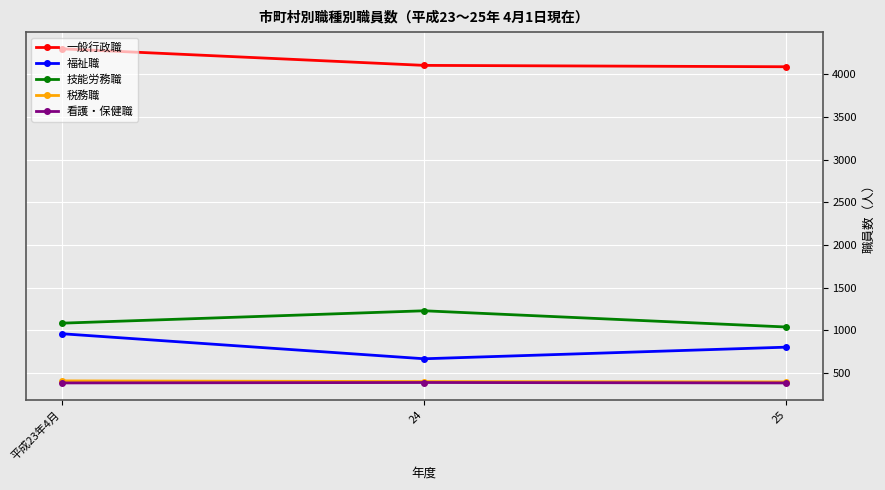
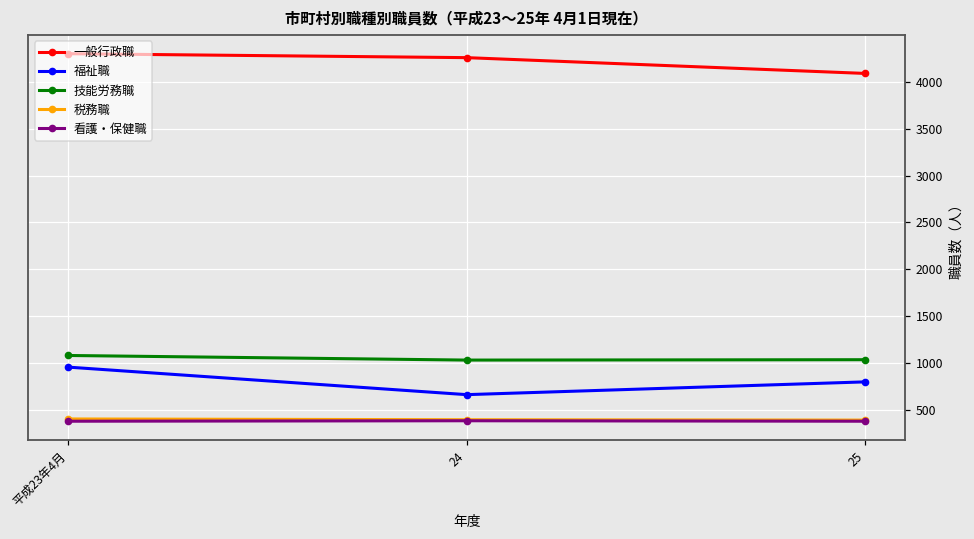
一般行政職, 24: 4100 -> 4300
技能労務職, 24: 1200 -> 1000
